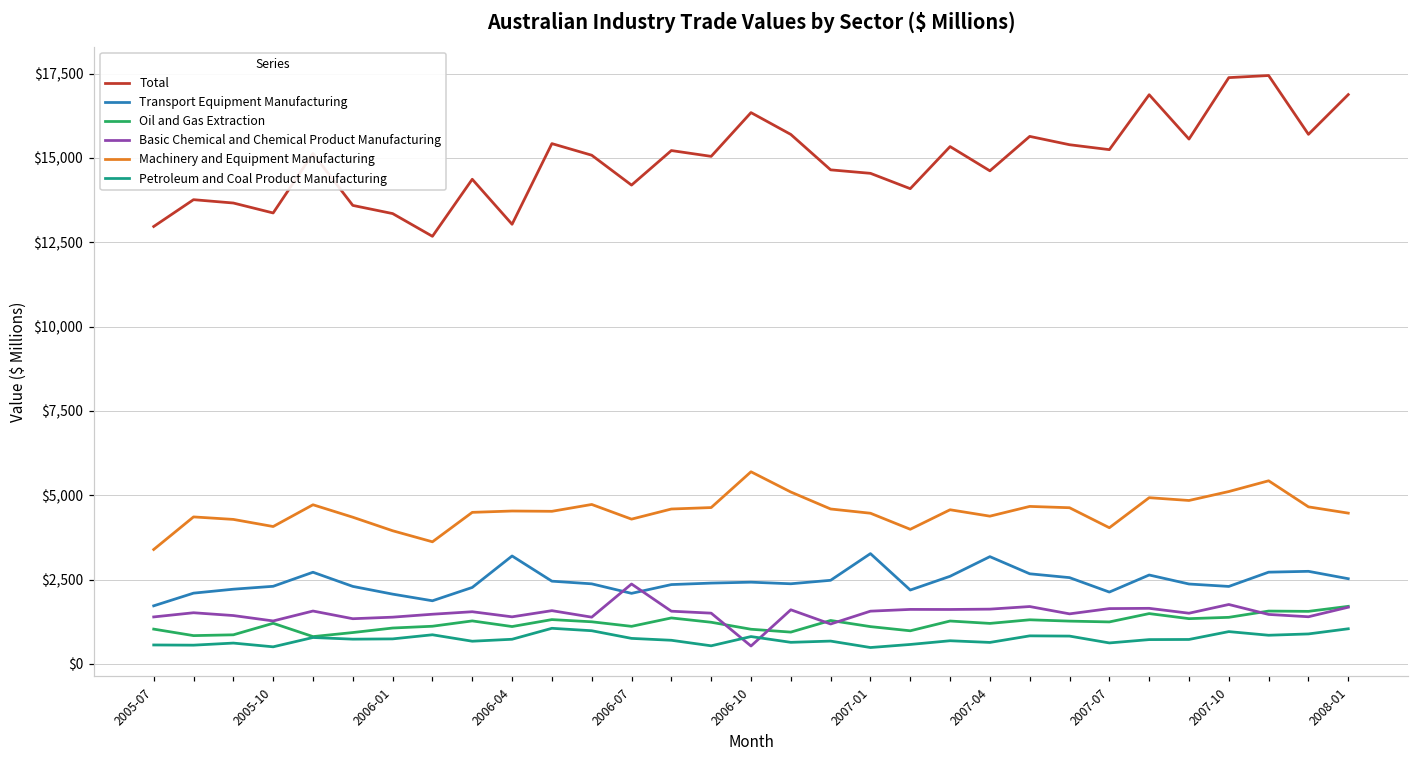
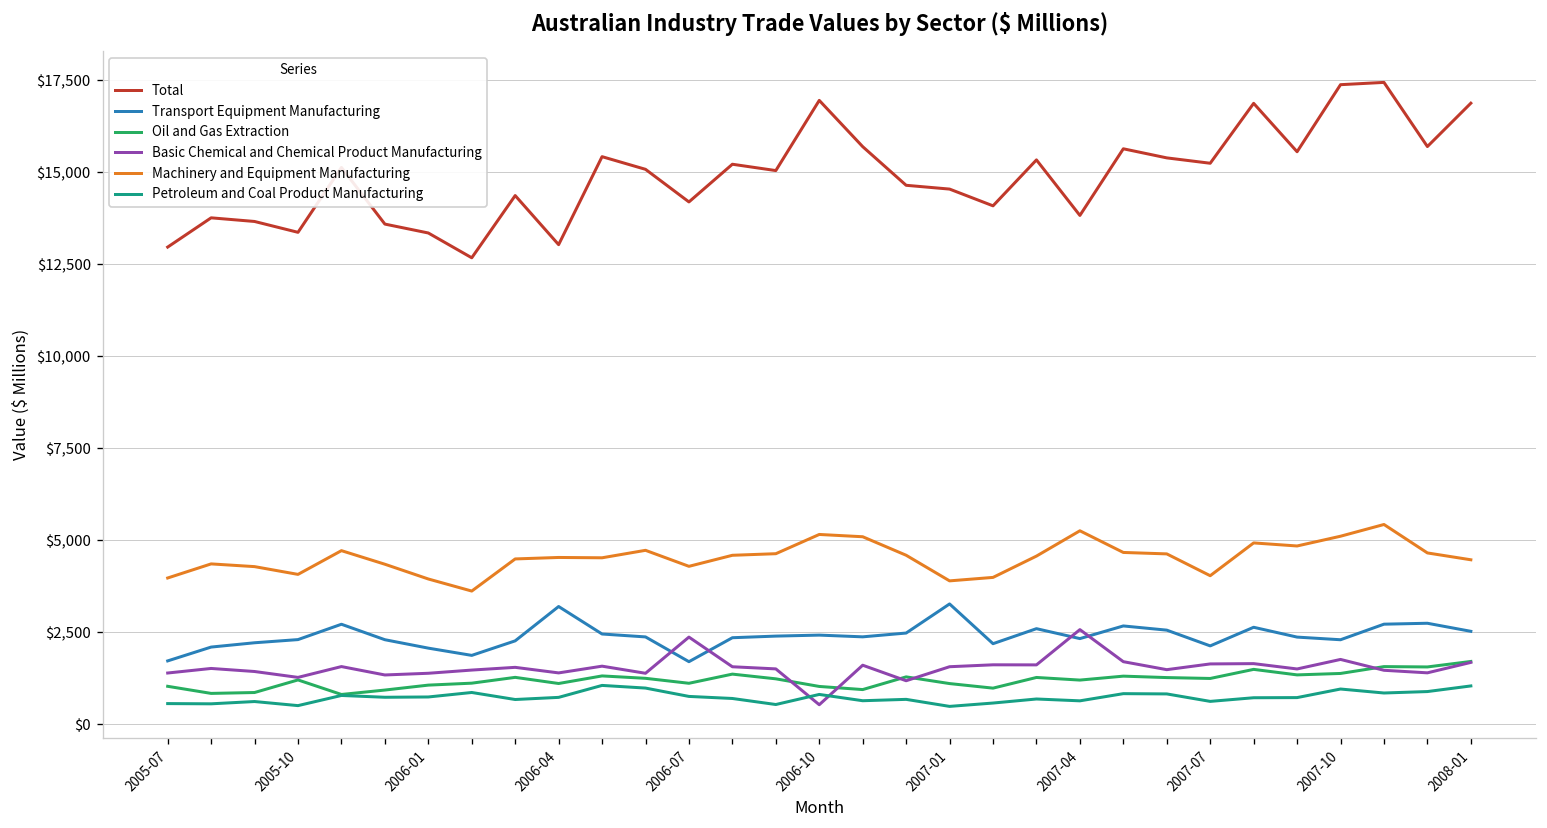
Machinery and Equipment Manufacturing, 2005-07: $3,400 -> $4,000
Transport Equipment Manufacturing, 2006-07: $2,100 -> $1,700
Total, 2006-10: $16,300 -> $17,000
Machinery and Equipment Manufacturing, 2006-10: $5,700 -> $5,200
Machinery and Equipment Manufacturing, 2007-01: $4,500 -> $3,900
Total, 2007-04: $14,600 -> $13,800
Transport Equipment Manufacturing, 2007-04: $3,200 -> $2,300
Basic Chemical and Chemical Product Manufacturing, 2007-04: $1,600 -> $2,600
Machinery and Equipment Manufacturing, 2007-04: $4,400 -> $5,300
